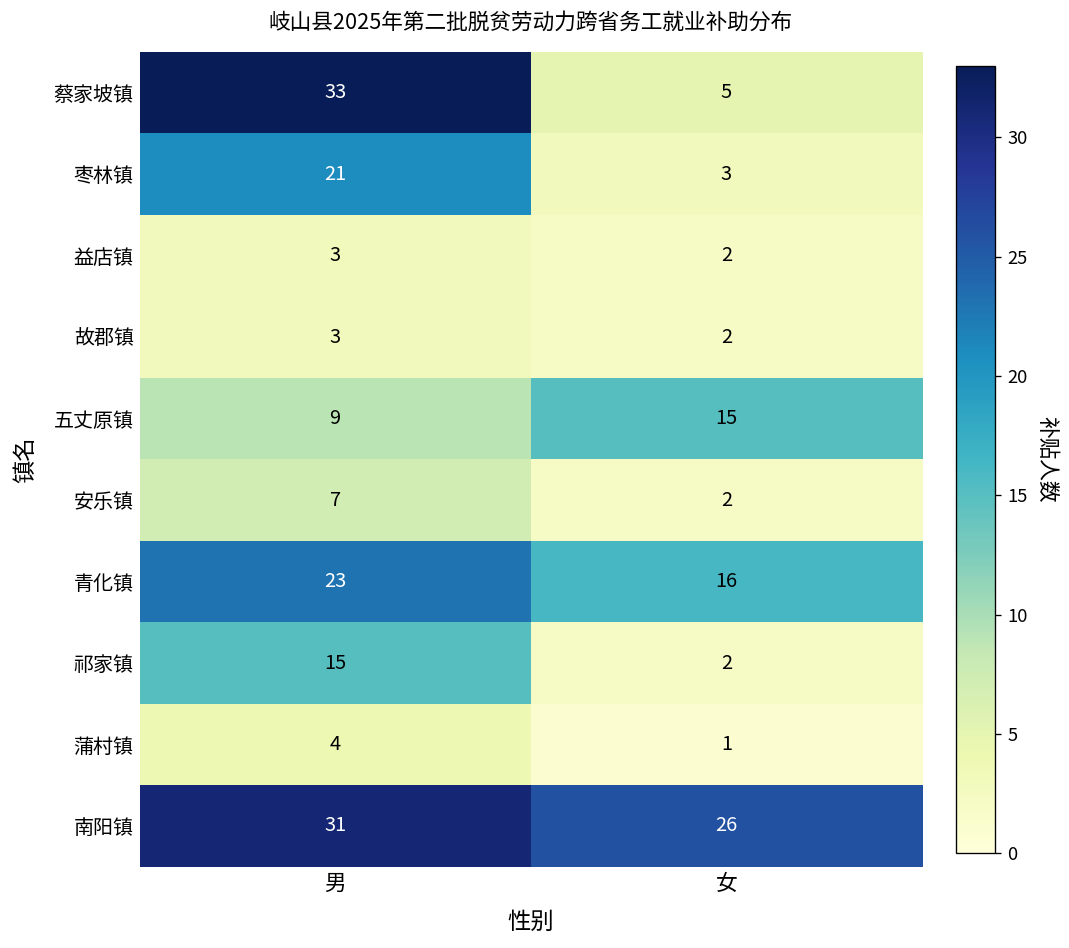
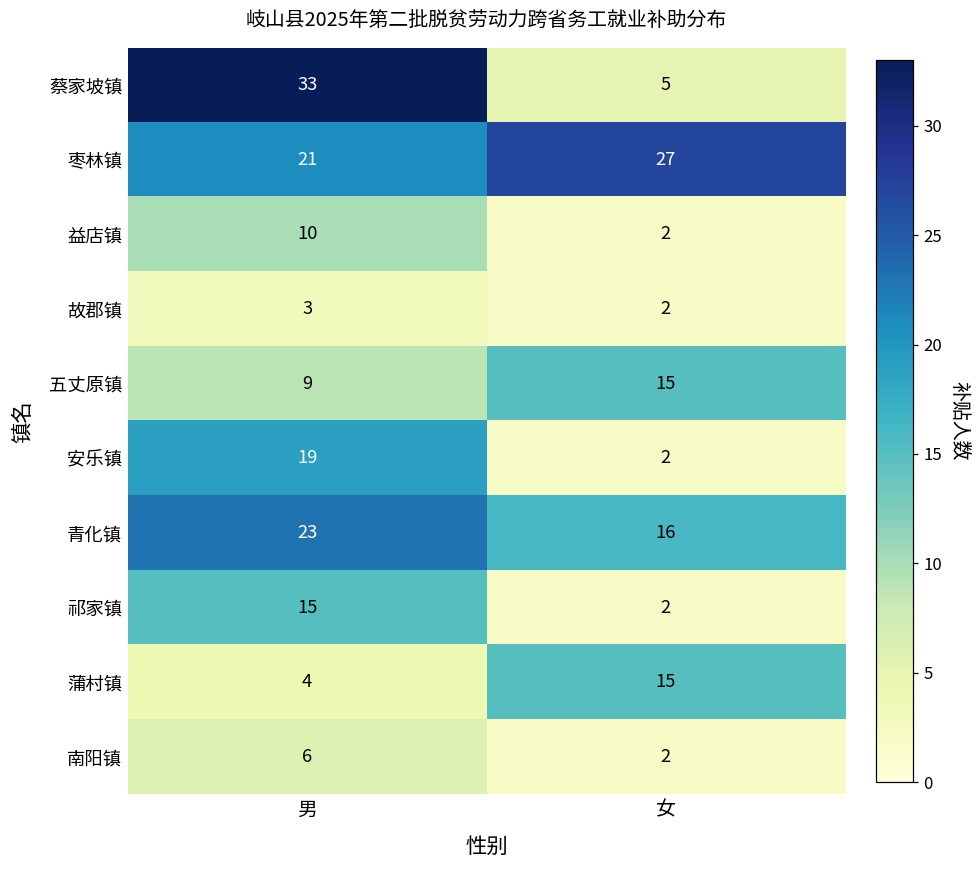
枣林镇, 女: 3 -> 27
益店镇, 男: 3 -> 10
安乐镇, 男: 7 -> 19
蒲村镇, 女: 1 -> 15
南阳镇, 男: 31 -> 6
南阳镇, 女: 26 -> 2
